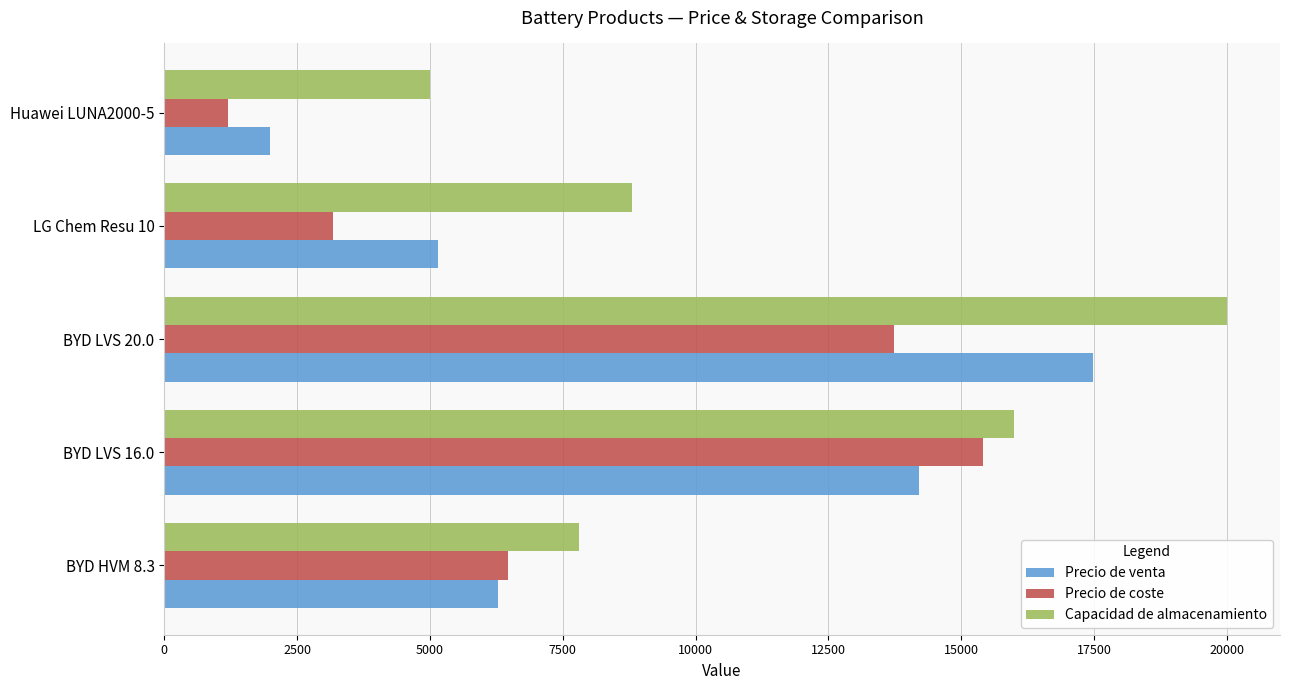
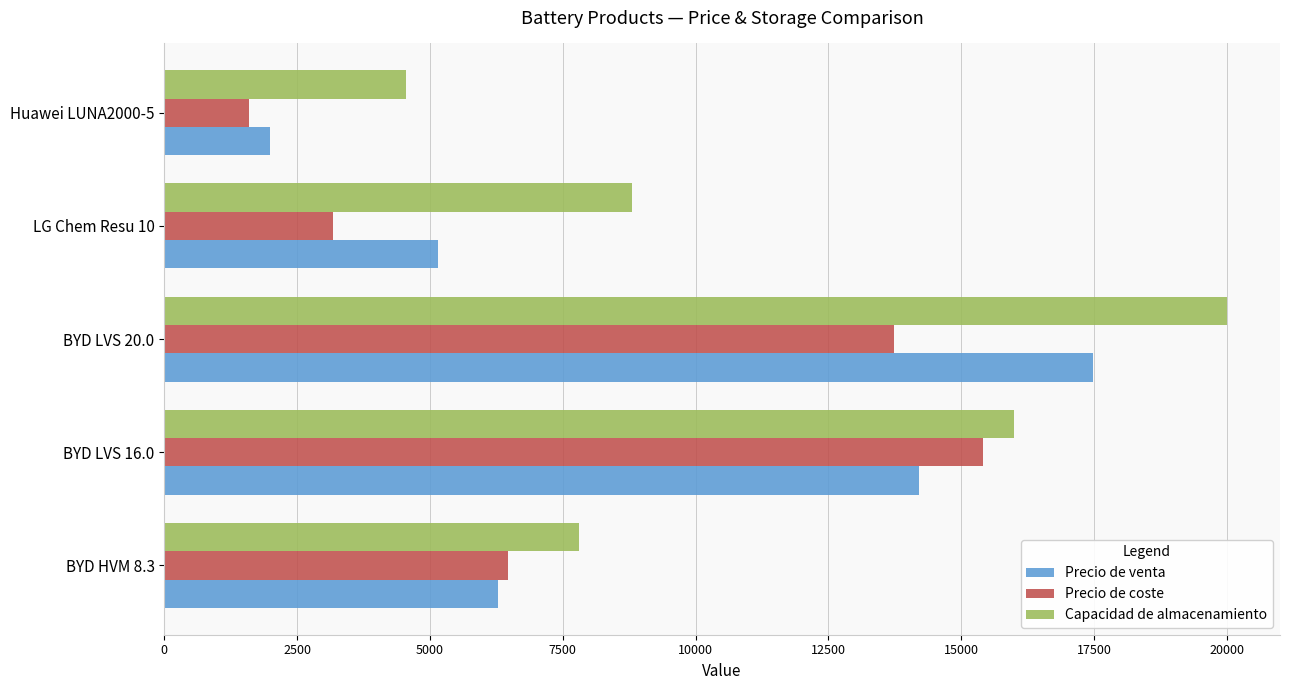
Capacidad de almacenamiento, Huawei LUNA2000-5: 5000 -> 4500
Precio de coste, Huawei LUNA2000-5: 1200 -> 1600
